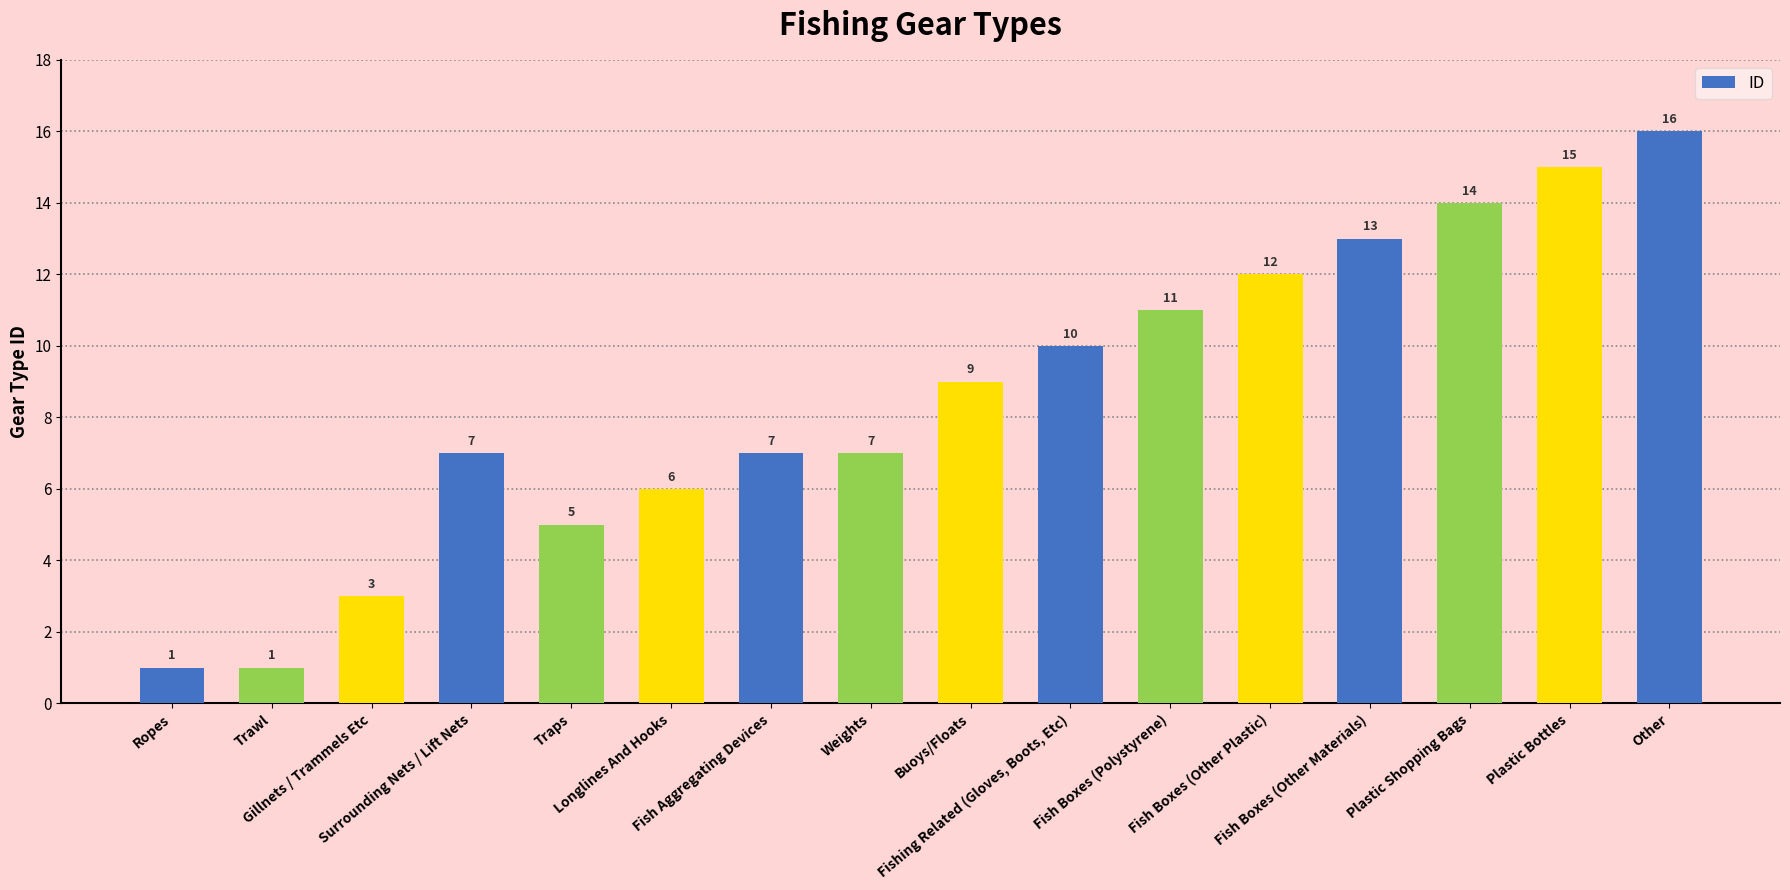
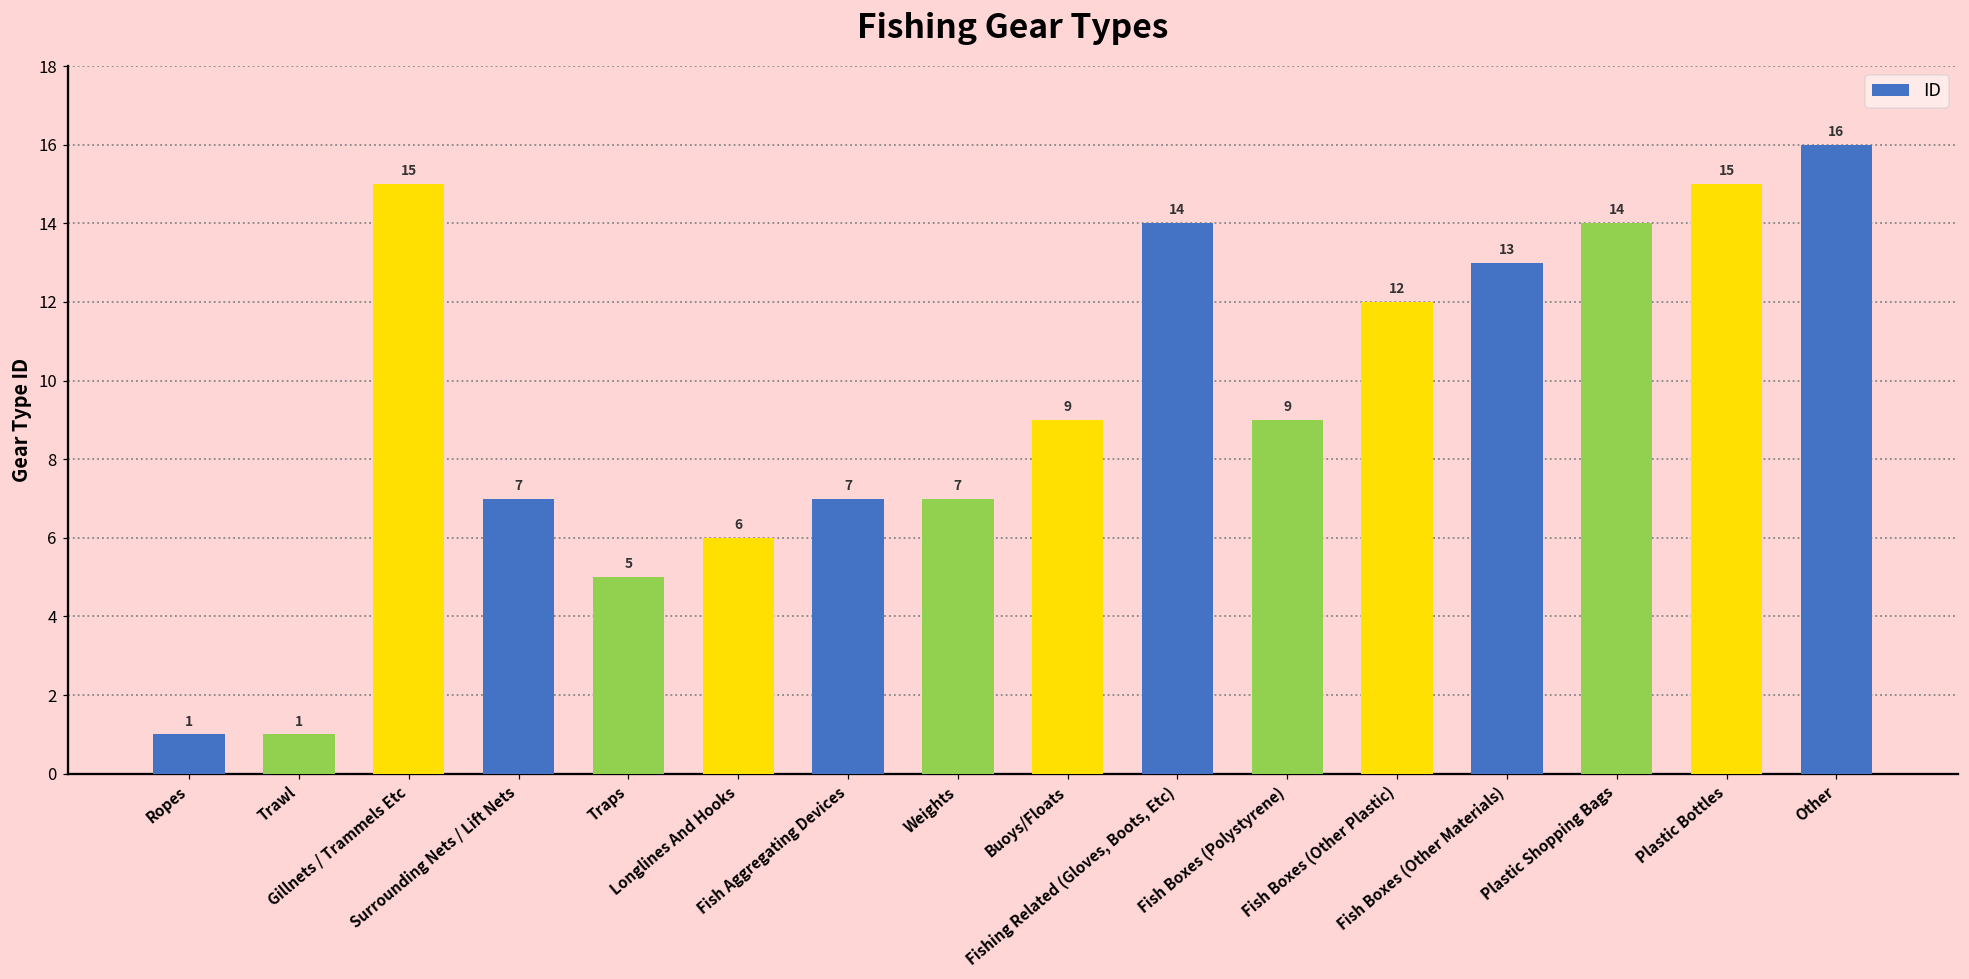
Gillnets / Trammels Etc: 3 -> 15
Fishing Related (Gloves, Boots, Etc): 10 -> 14
Fish Boxes (Polystyrene): 11 -> 9
